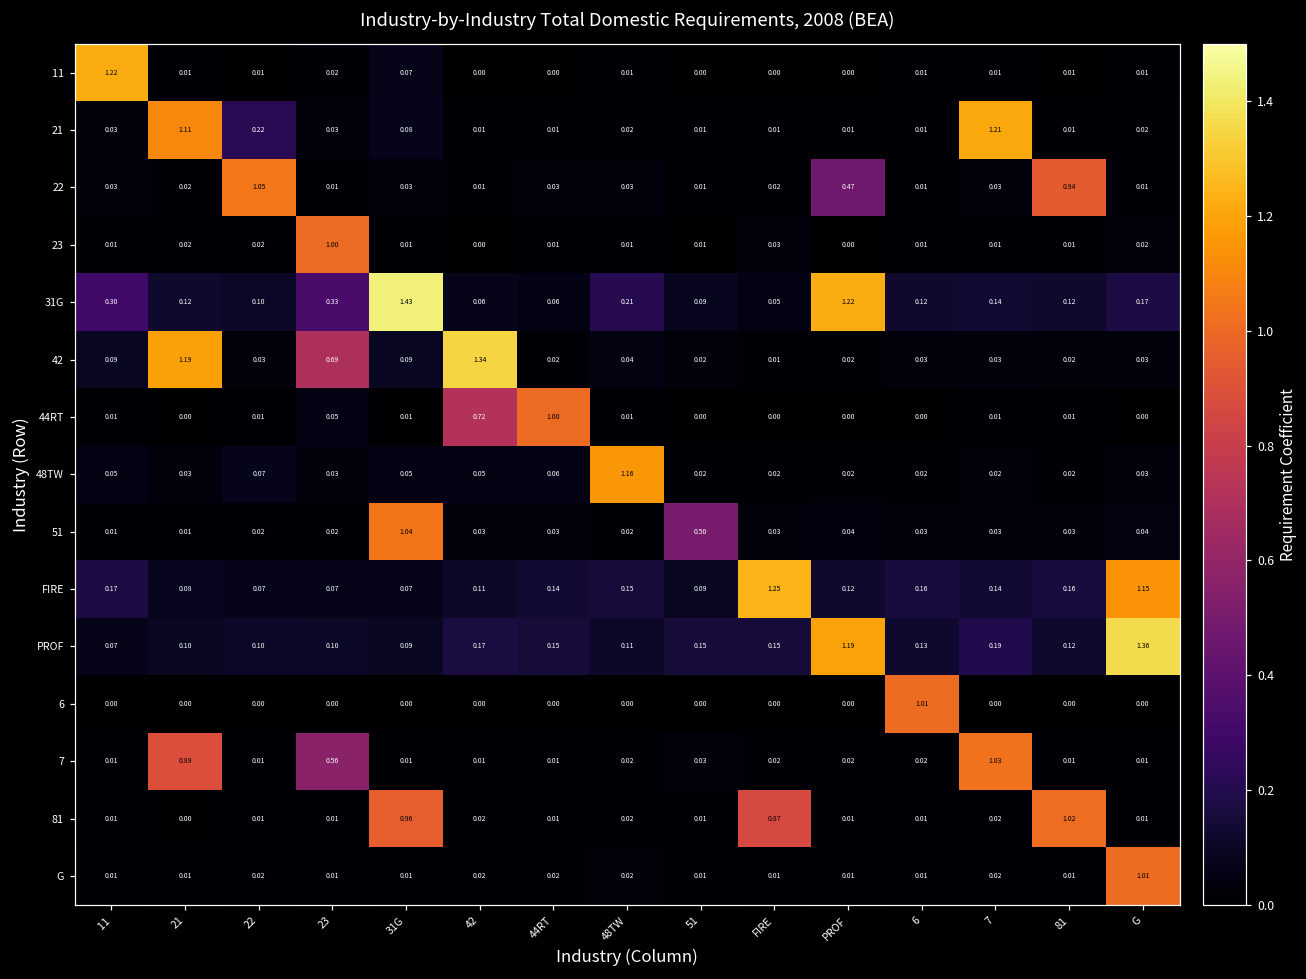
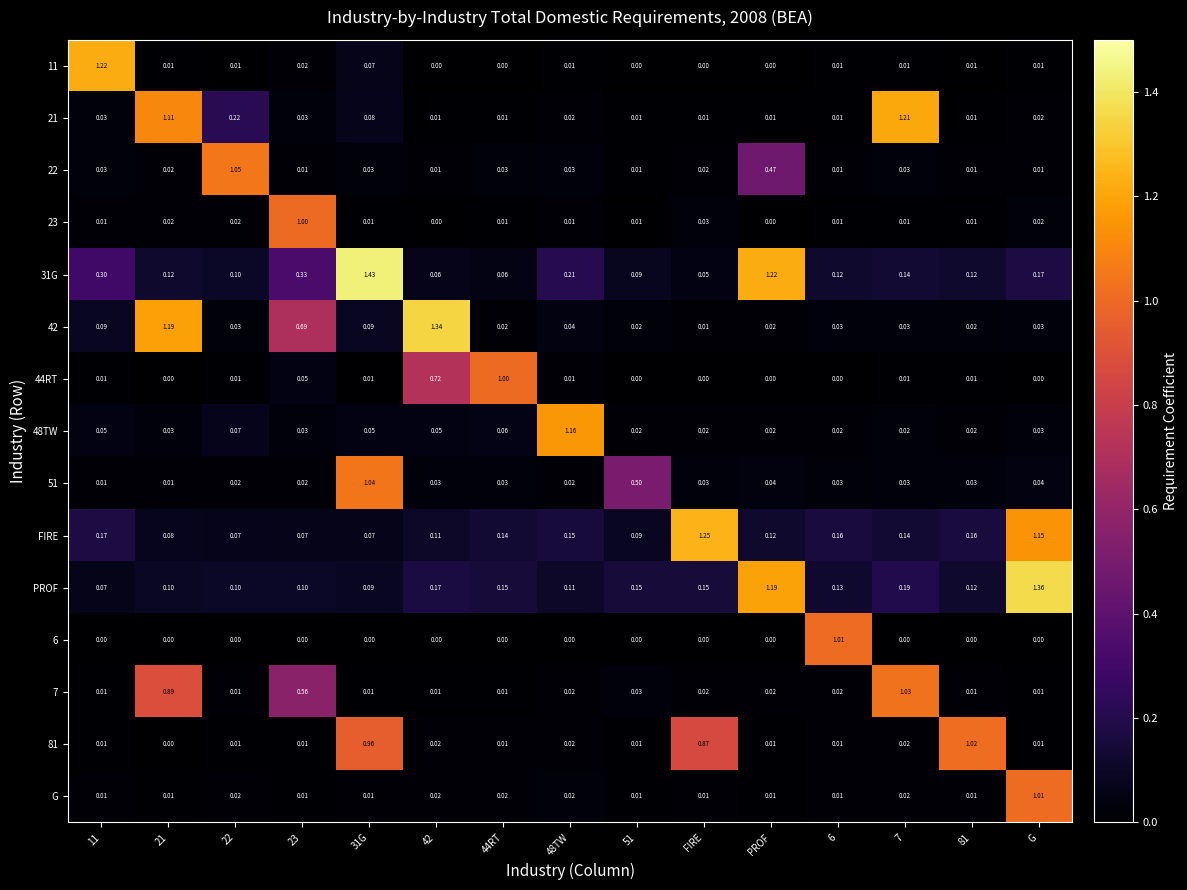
22, 81: 0.94 -> 0.01
